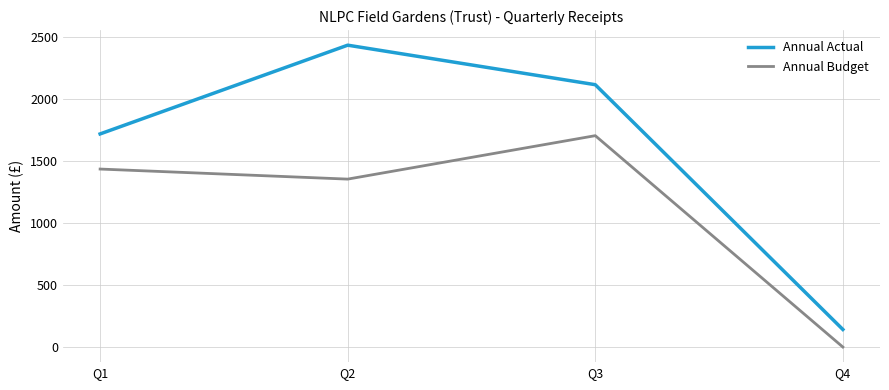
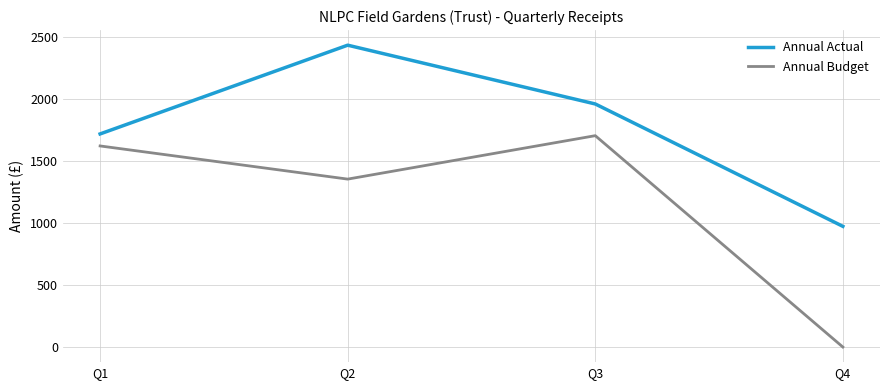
Annual Budget, Q1: 1430 -> 1620
Annual Actual, Q3: 2110 -> 1960
Annual Actual, Q4: 140 -> 970
